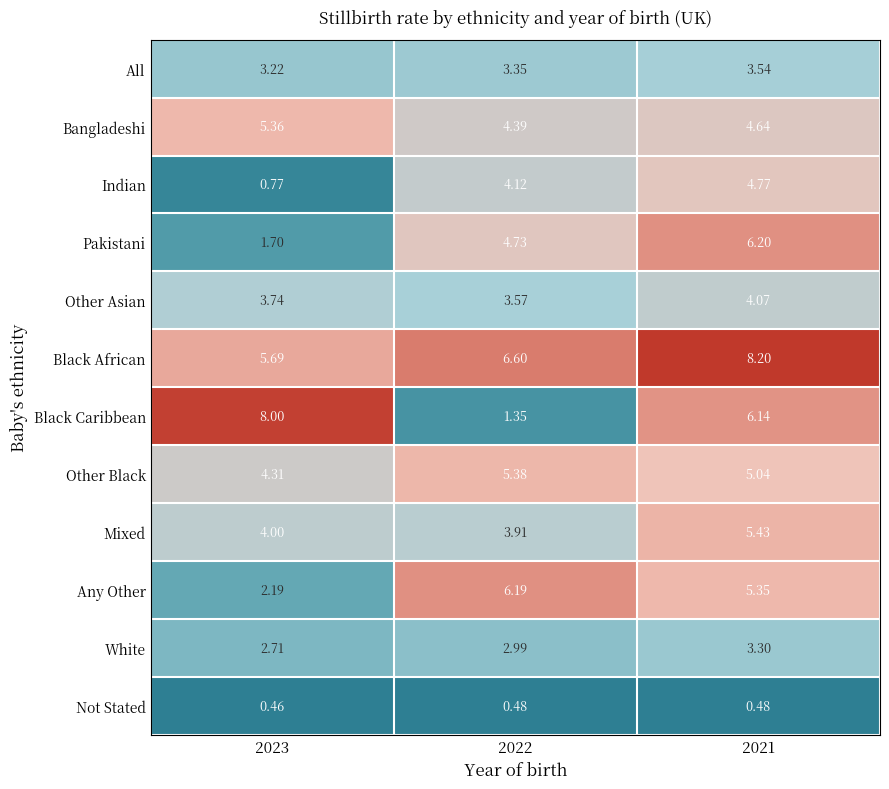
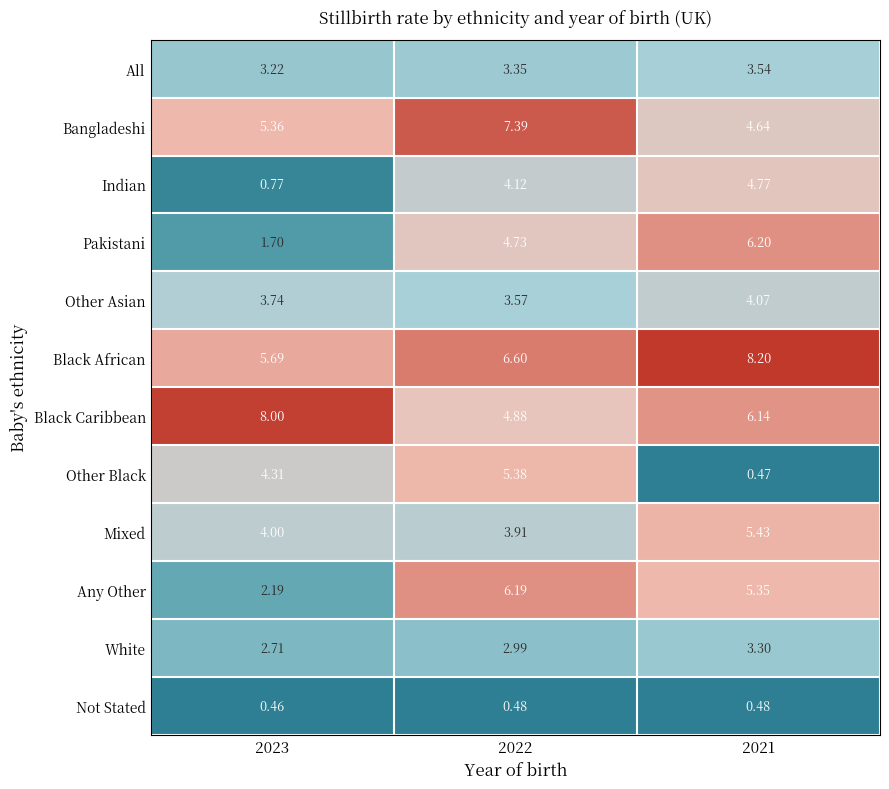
Bangladeshi, 2022: 4.39 -> 7.39
Black Caribbean, 2022: 1.35 -> 4.88
Other Black, 2021: 5.04 -> 0.47
